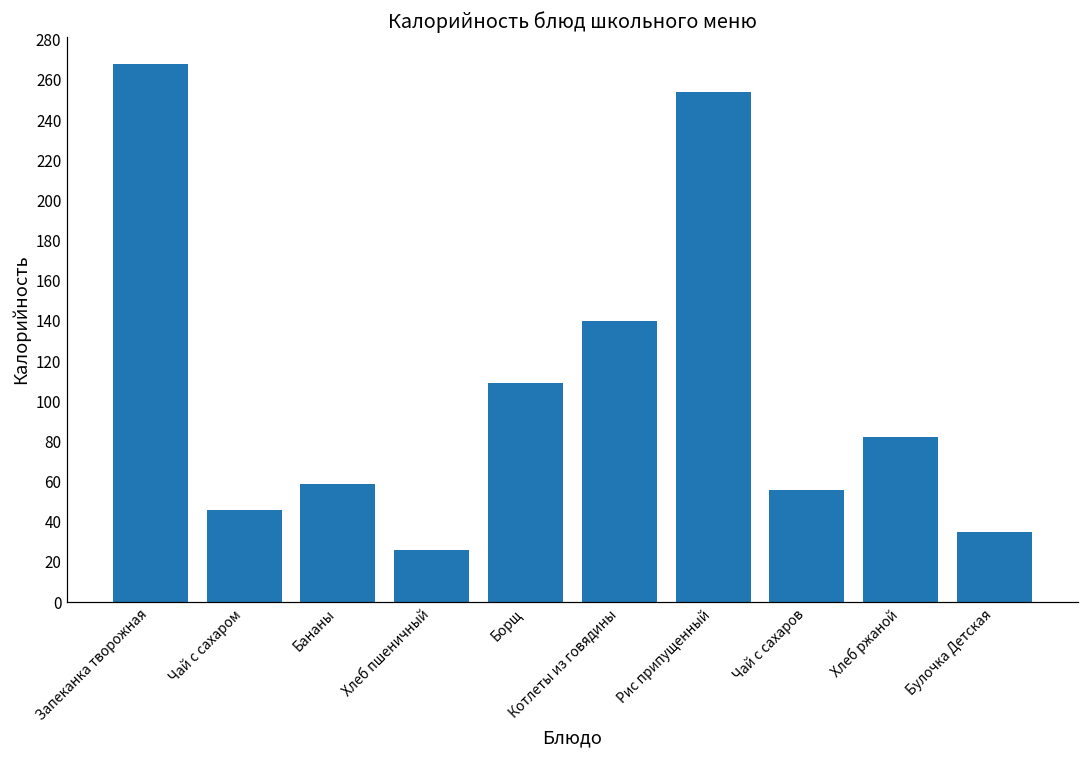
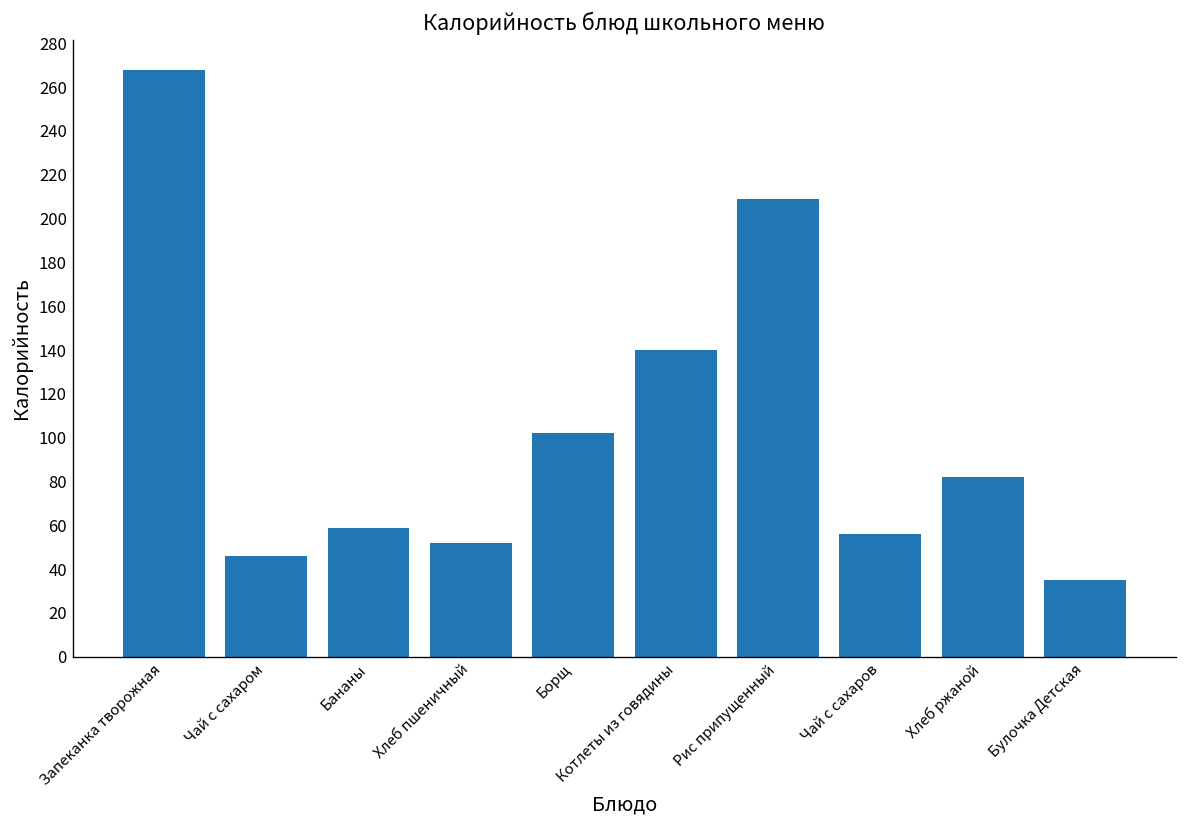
Хлеб пшеничный: 26 -> 52
Борщ: 109 -> 102
Рис припущенный: 254 -> 209
